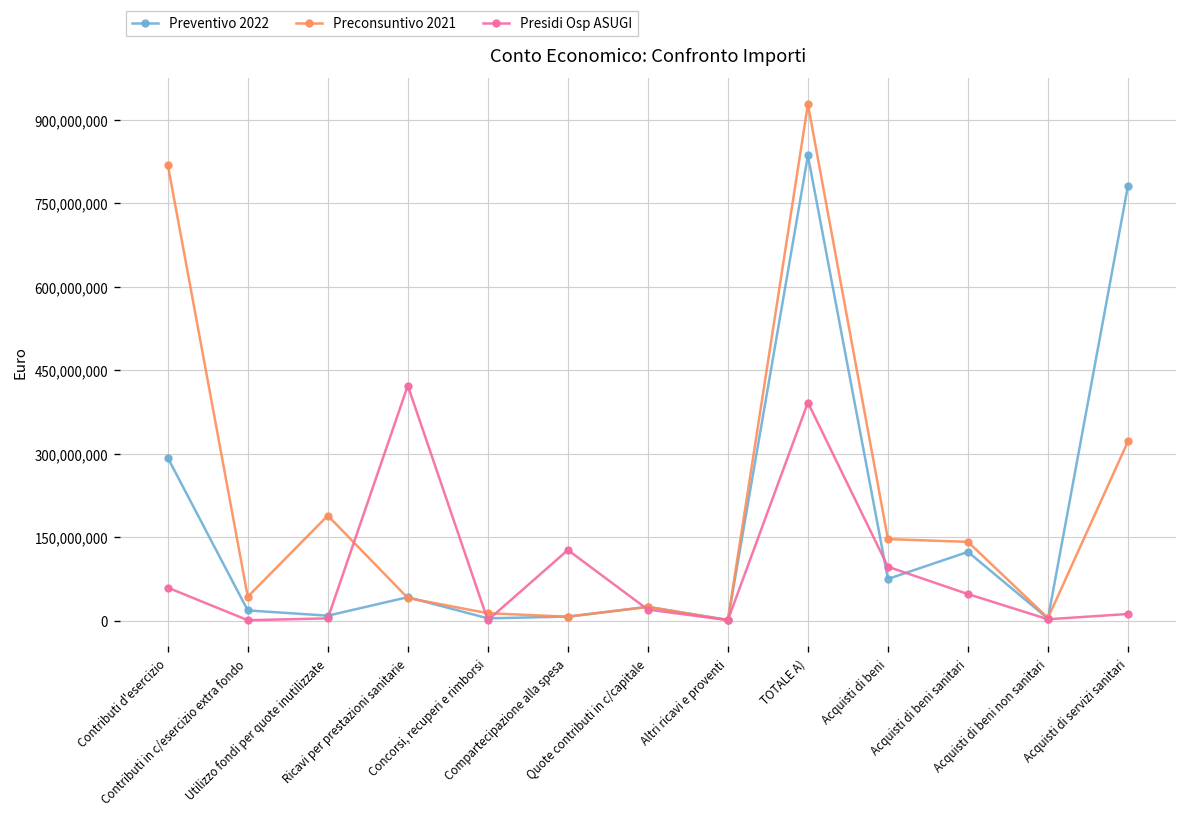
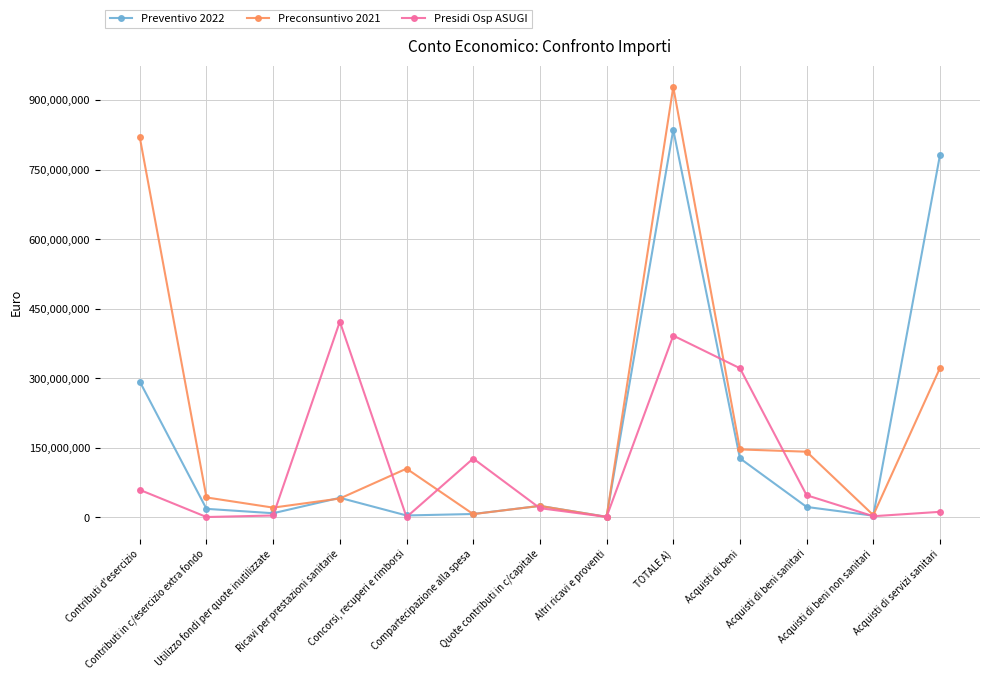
Preconsuntivo 2021, Utilizzo fondi per quote inutilizzate: 190,000,000 -> 20,000,000
Preconsuntivo 2021, Concorsi, recuperi e rimborsi: 10,000,000 -> 110,000,000
Preventivo 2022, Acquisti di beni: 80,000,000 -> 130,000,000
Presidi Osp ASUGI, Acquisti di beni: 100,000,000 -> 320,000,000
Preventivo 2022, Acquisti di beni sanitari: 120,000,000 -> 20,000,000
